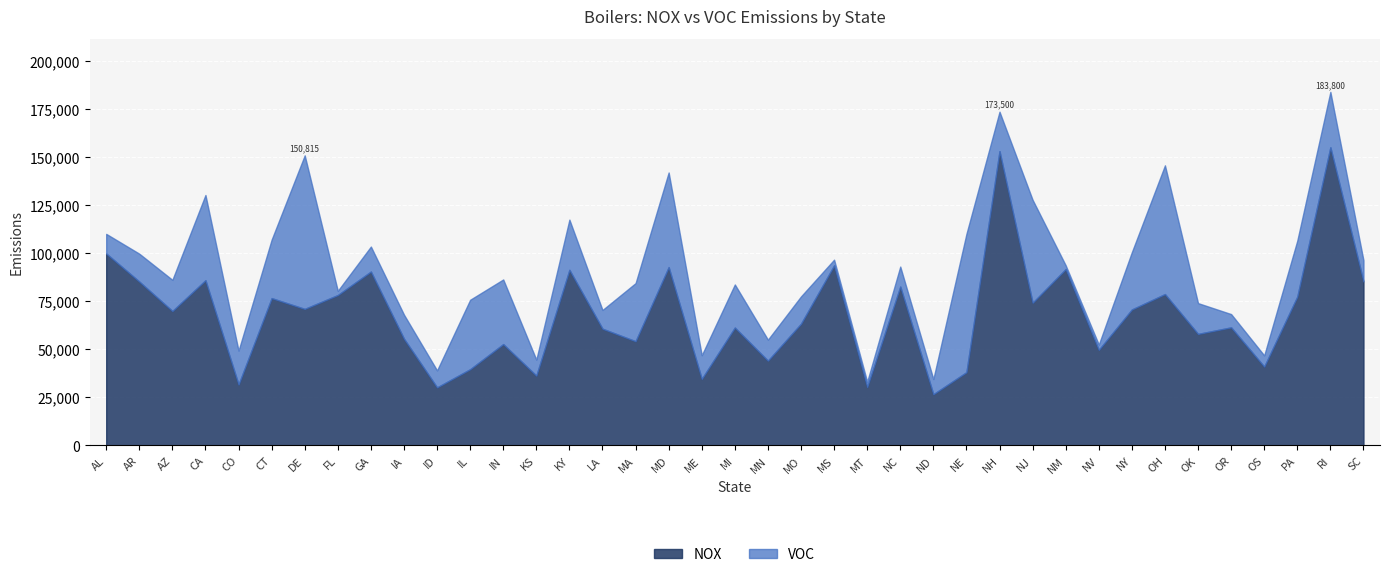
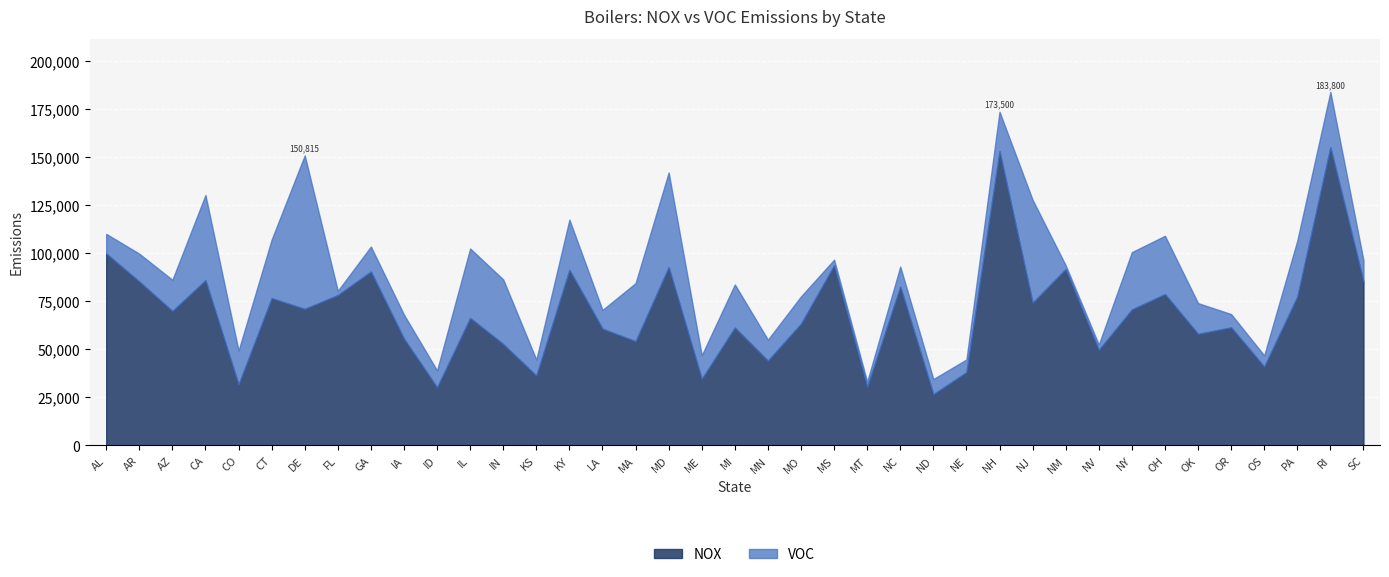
NOX, IL: 40,000 -> 66,000
VOC, NE: 72,000 -> 7,000
VOC, OH: 67,000 -> 30,000
